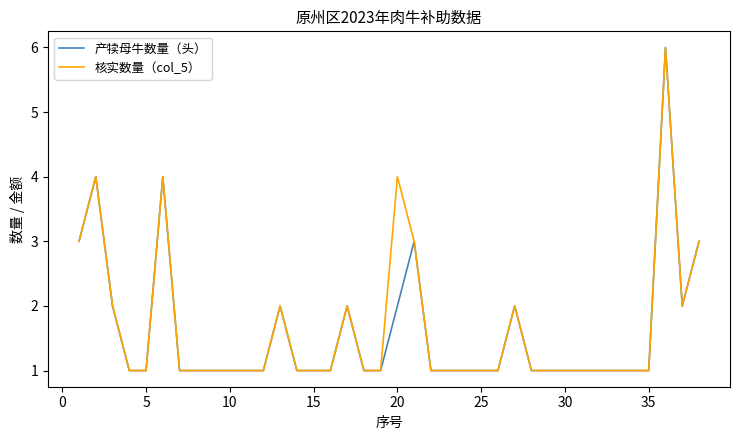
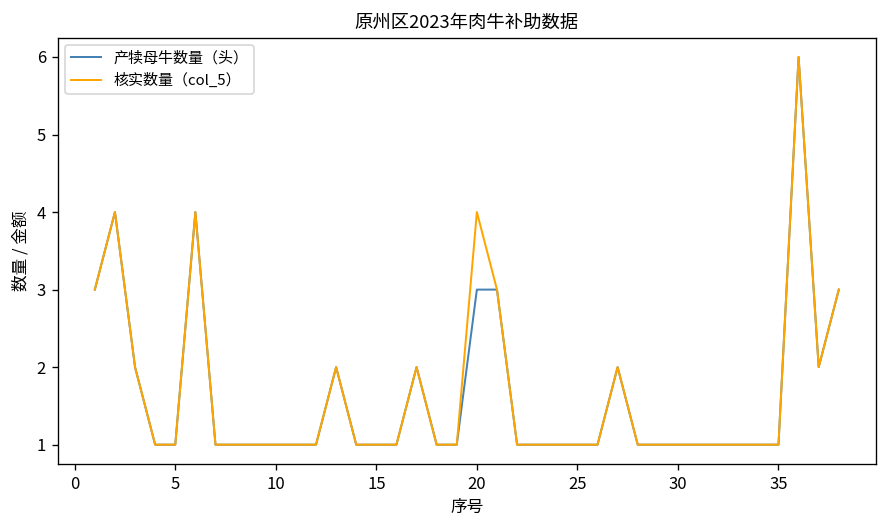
产犊母牛数量（头）, 20: 2 -> 3
